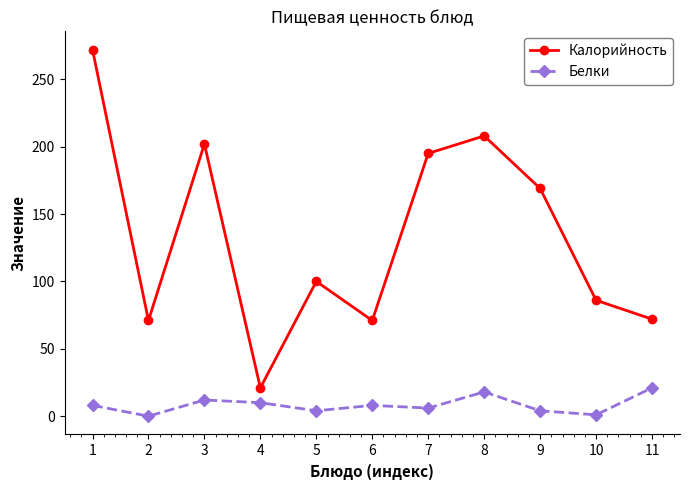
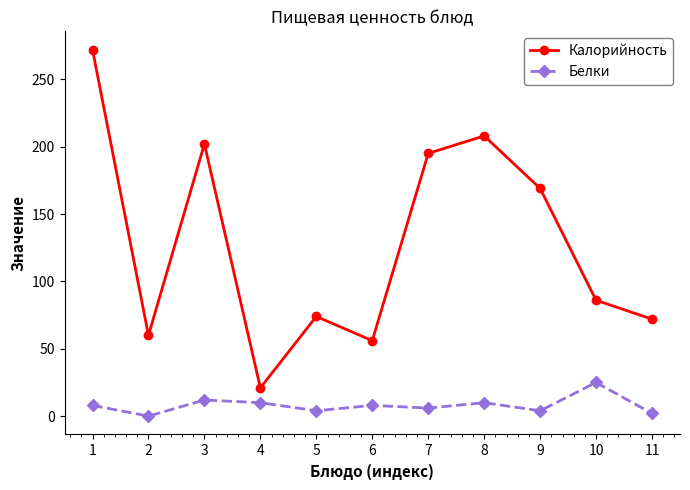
Калорийность, 2: 71 -> 60
Калорийность, 5: 100 -> 74
Калорийность, 6: 71 -> 56
Белки, 8: 18 -> 10
Белки, 10: 1 -> 25
Белки, 11: 21 -> 2
